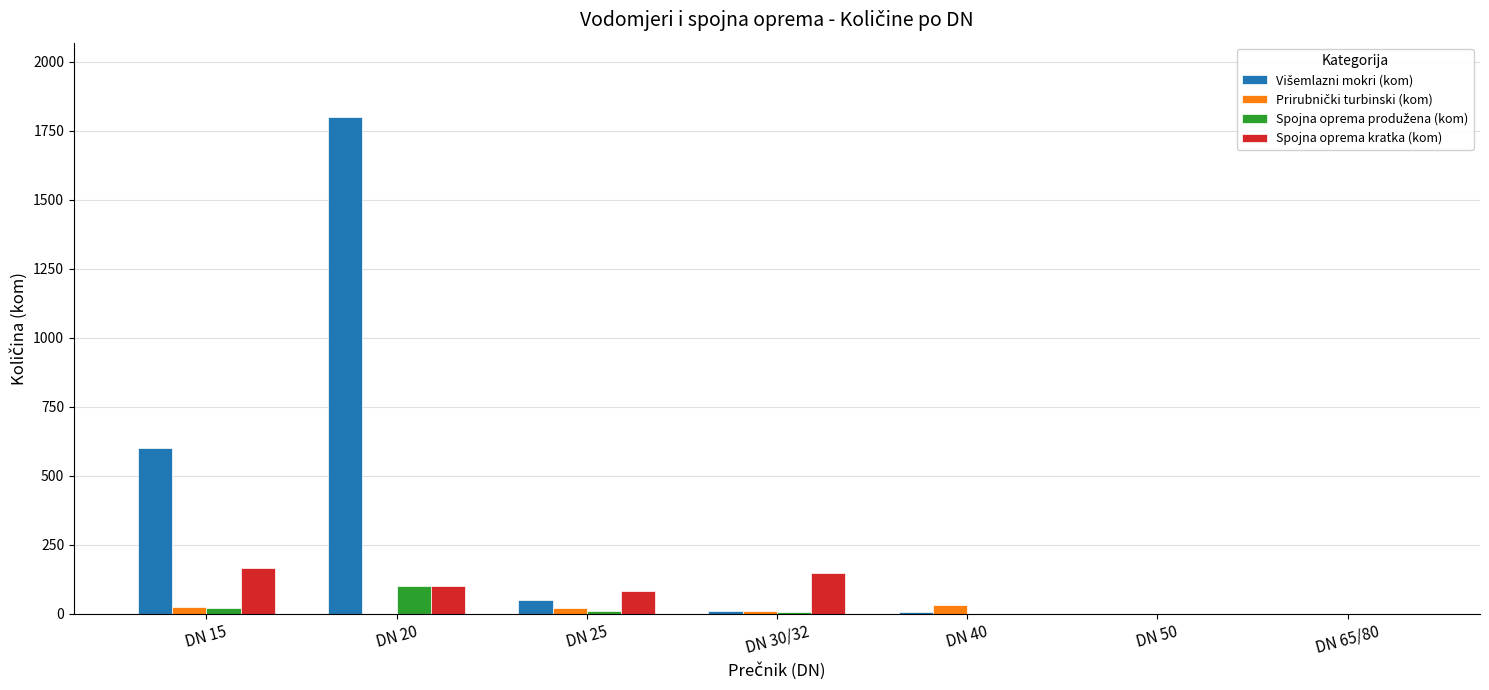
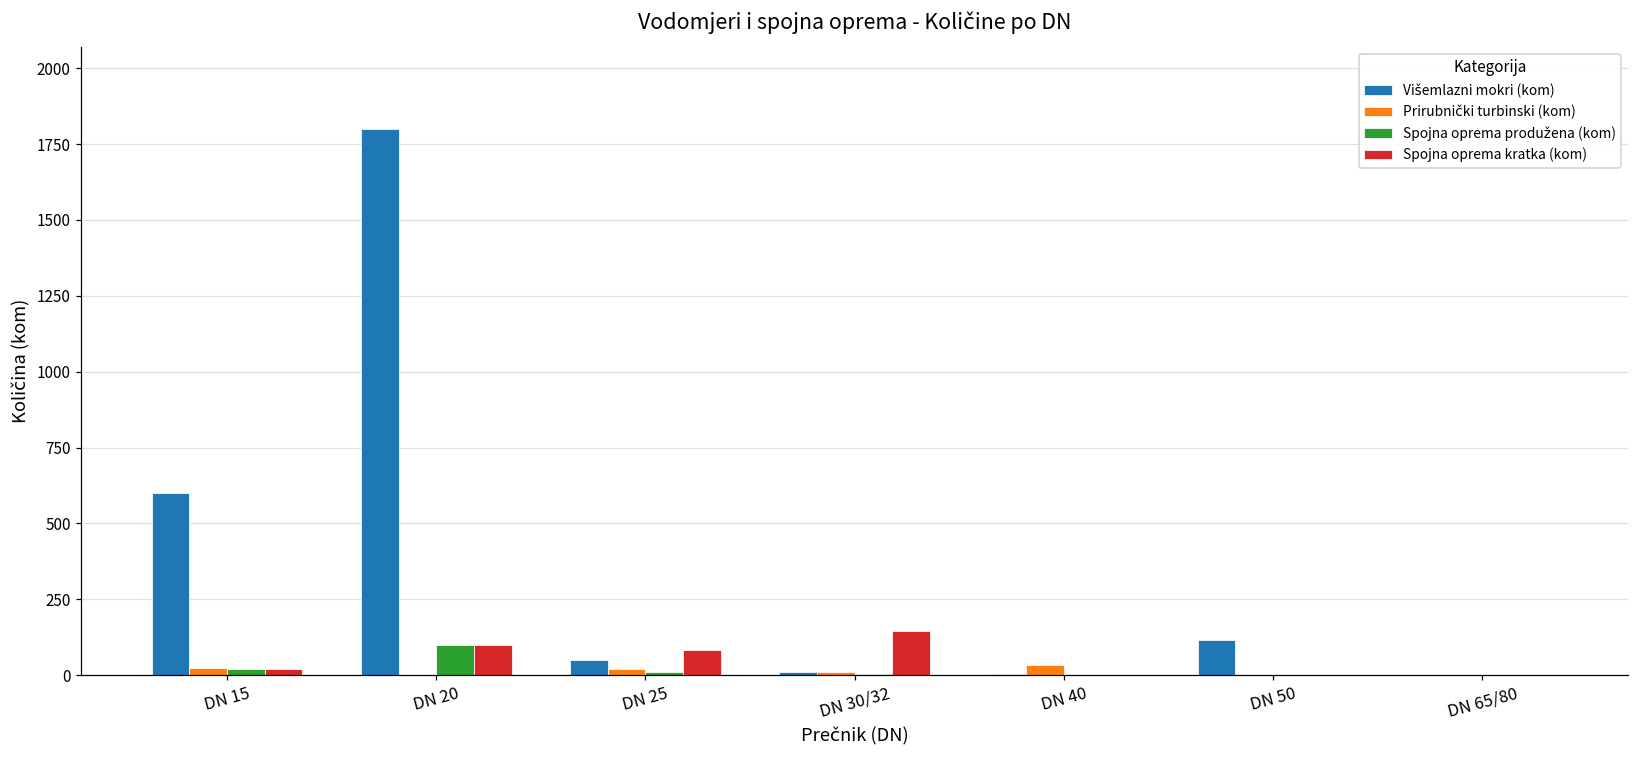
Spojna oprema kratka (kom), DN 15: 170 -> 20
Višemlazni mokri (kom), DN 50: 0 -> 120
